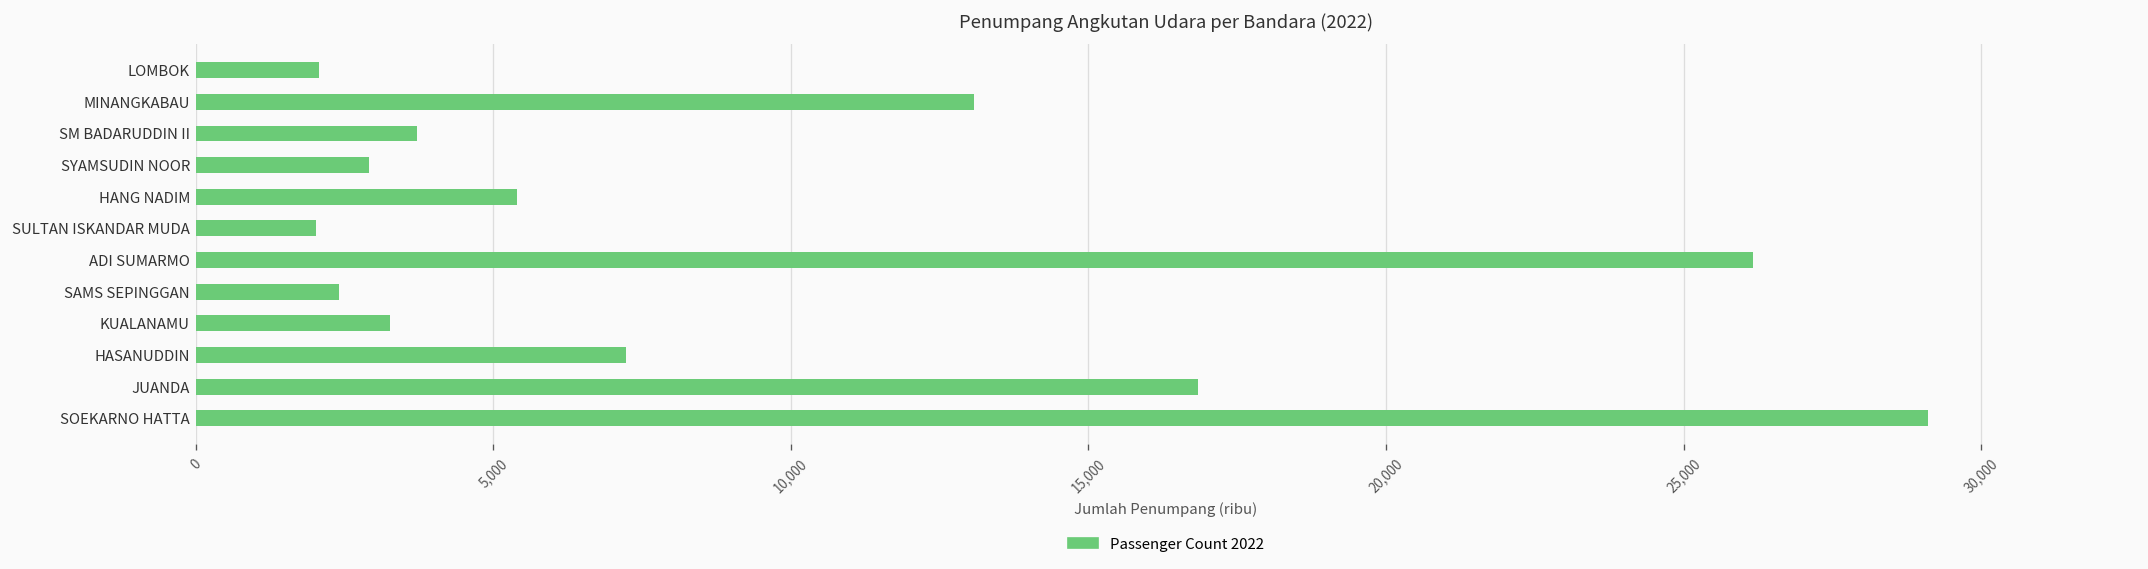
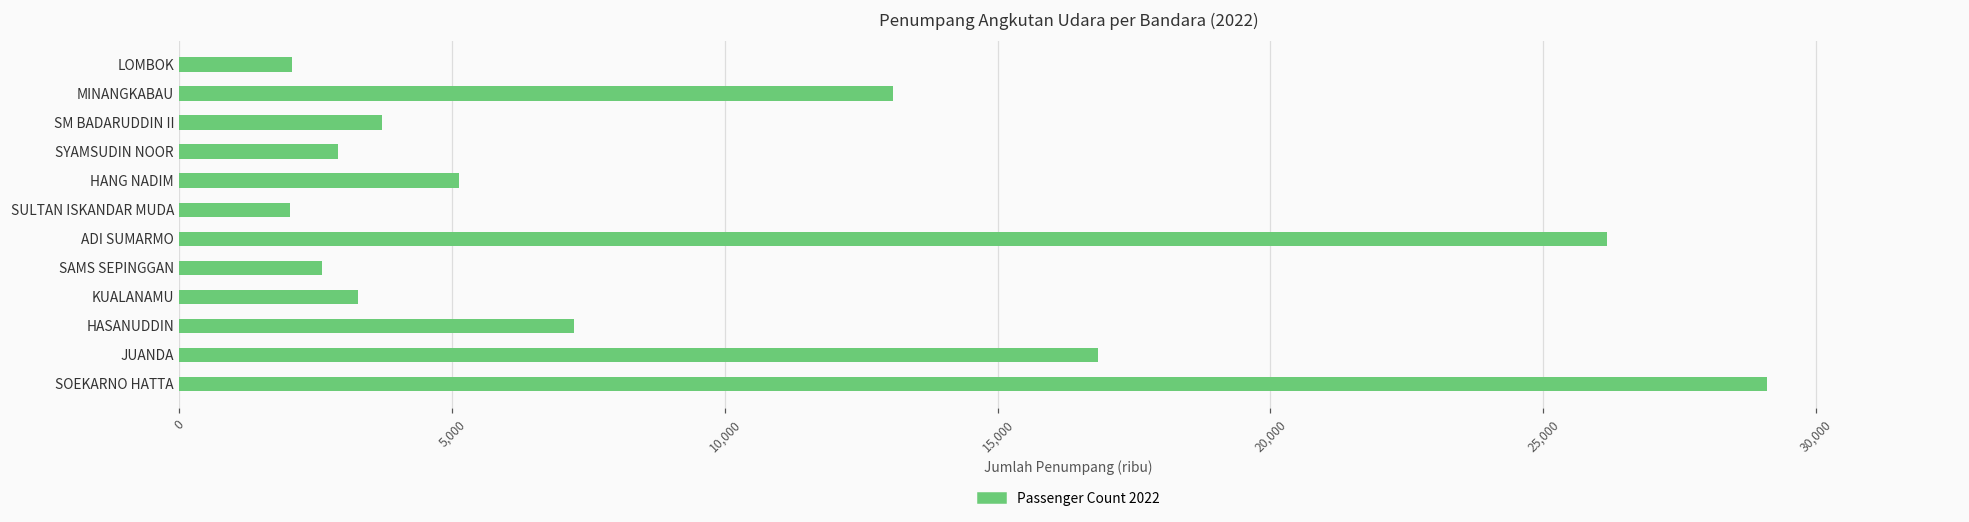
HANG NADIM: 5,400 -> 5,100
SAMS SEPINGGAN: 2,400 -> 2,600
